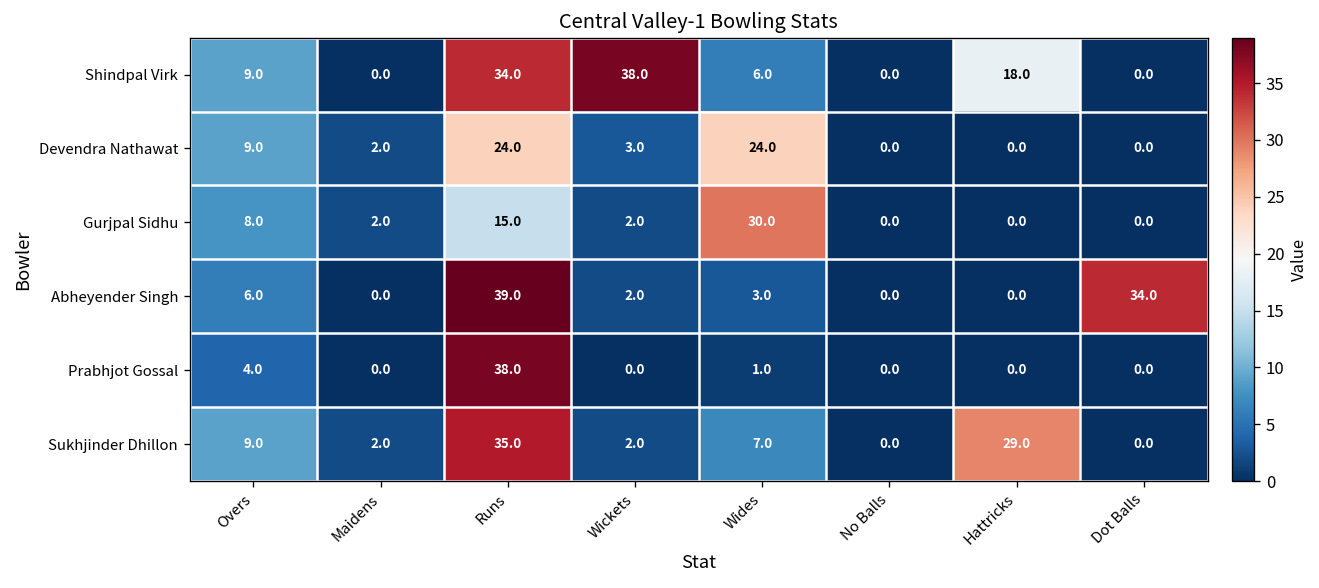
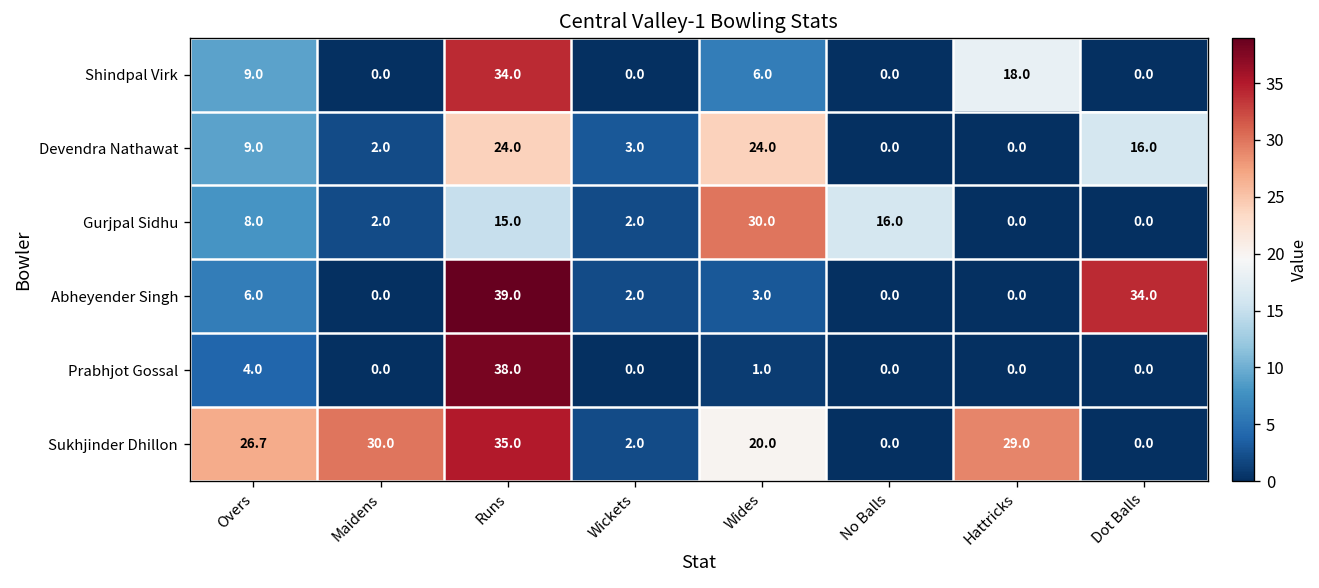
Shindpal Virk, Wickets: 38.0 -> 0.0
Devendra Nathawat, Dot Balls: 0.0 -> 16.0
Gurjpal Sidhu, No Balls: 0.0 -> 16.0
Sukhjinder Dhillon, Overs: 9.0 -> 26.7
Sukhjinder Dhillon, Maidens: 2.0 -> 30.0
Sukhjinder Dhillon, Wides: 7.0 -> 20.0
